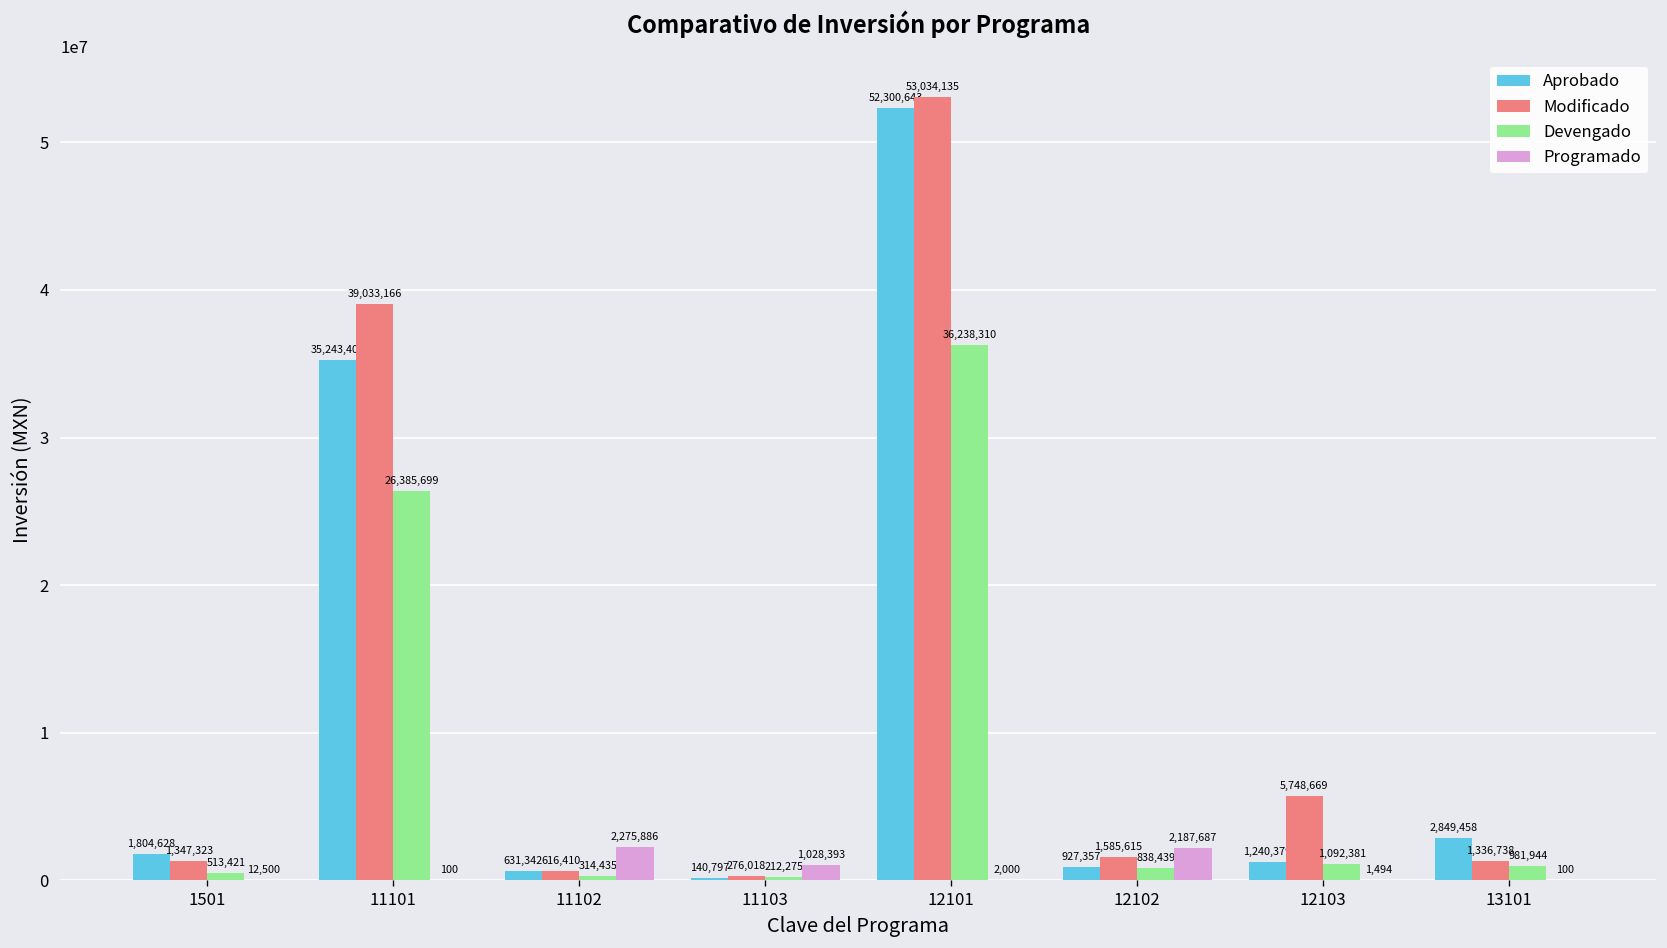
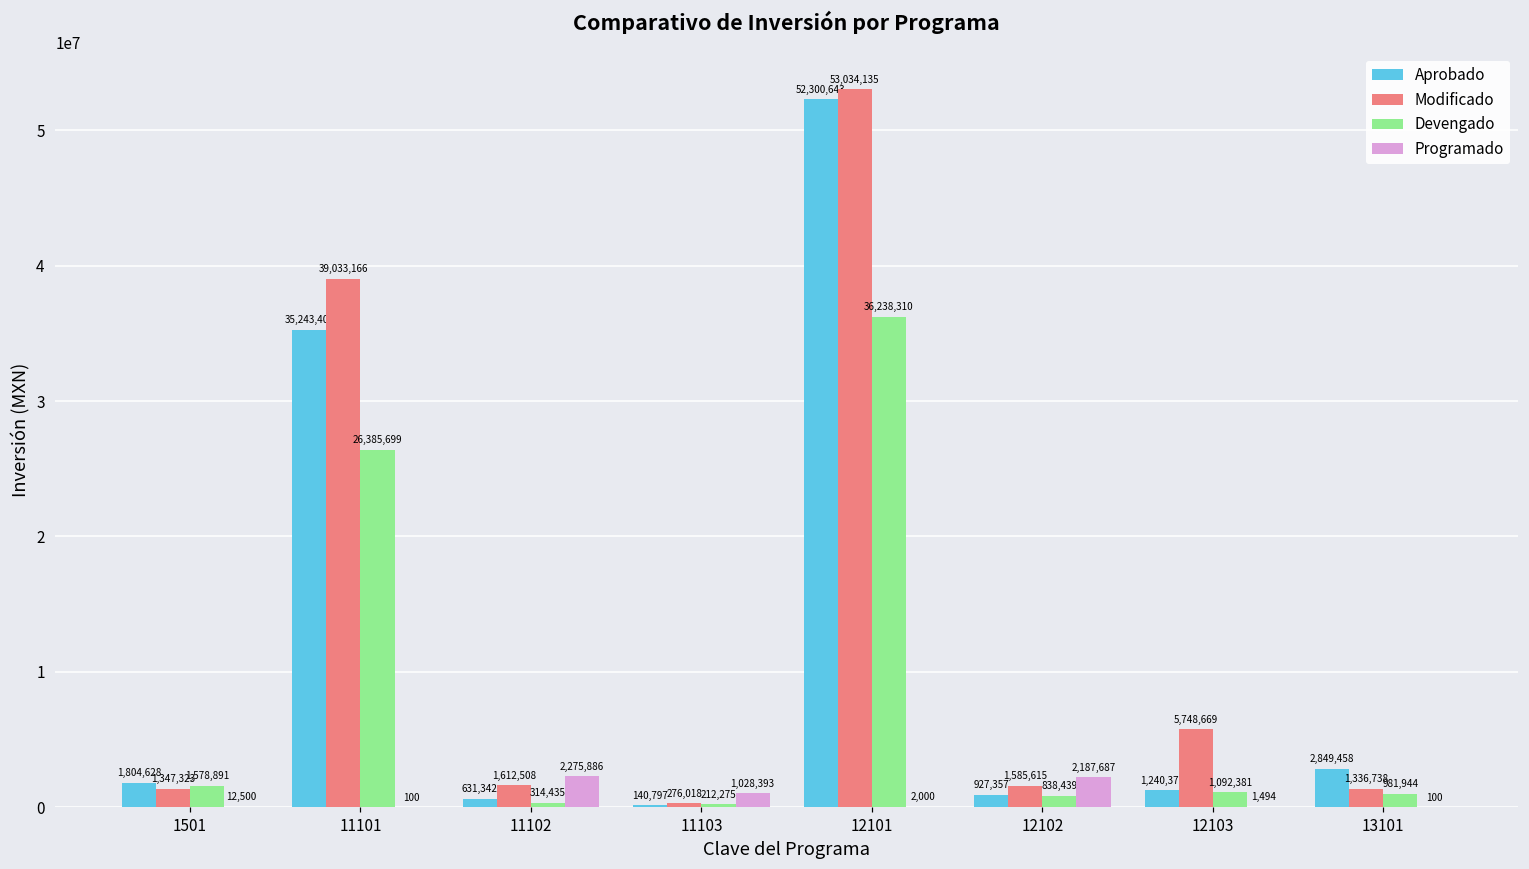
Devengado, 1501: 513,421 -> 1,578,891
Modificado, 11102: 616,410 -> 1,612,508
